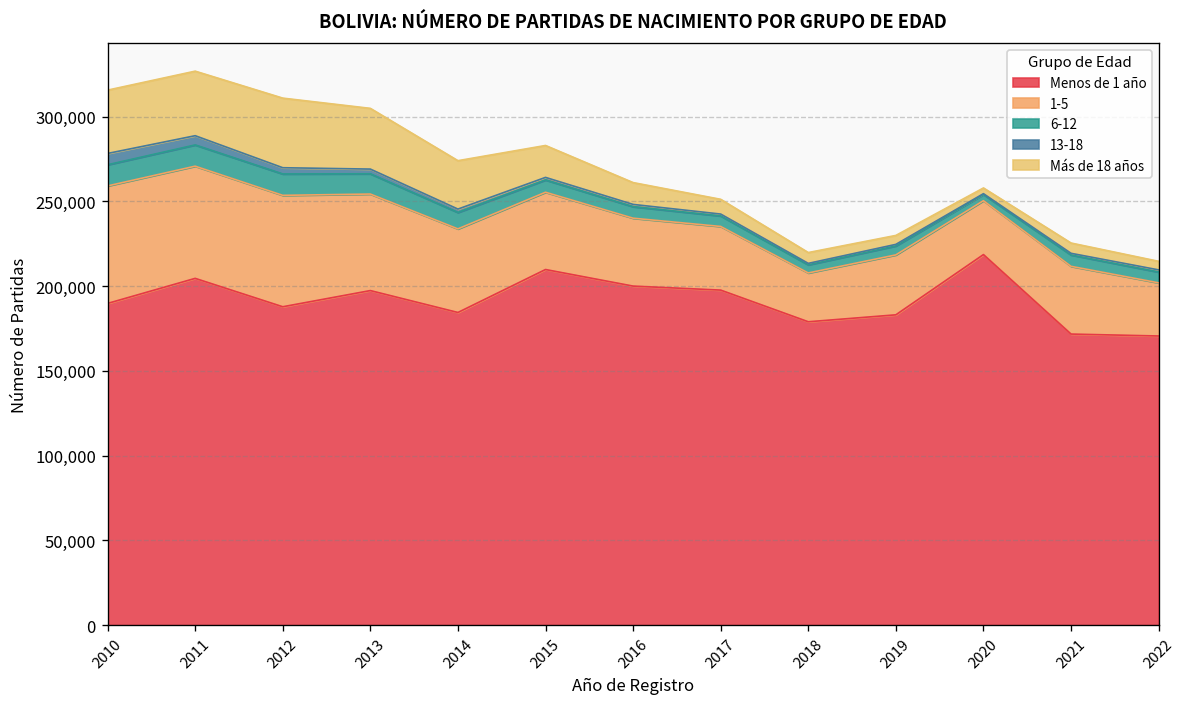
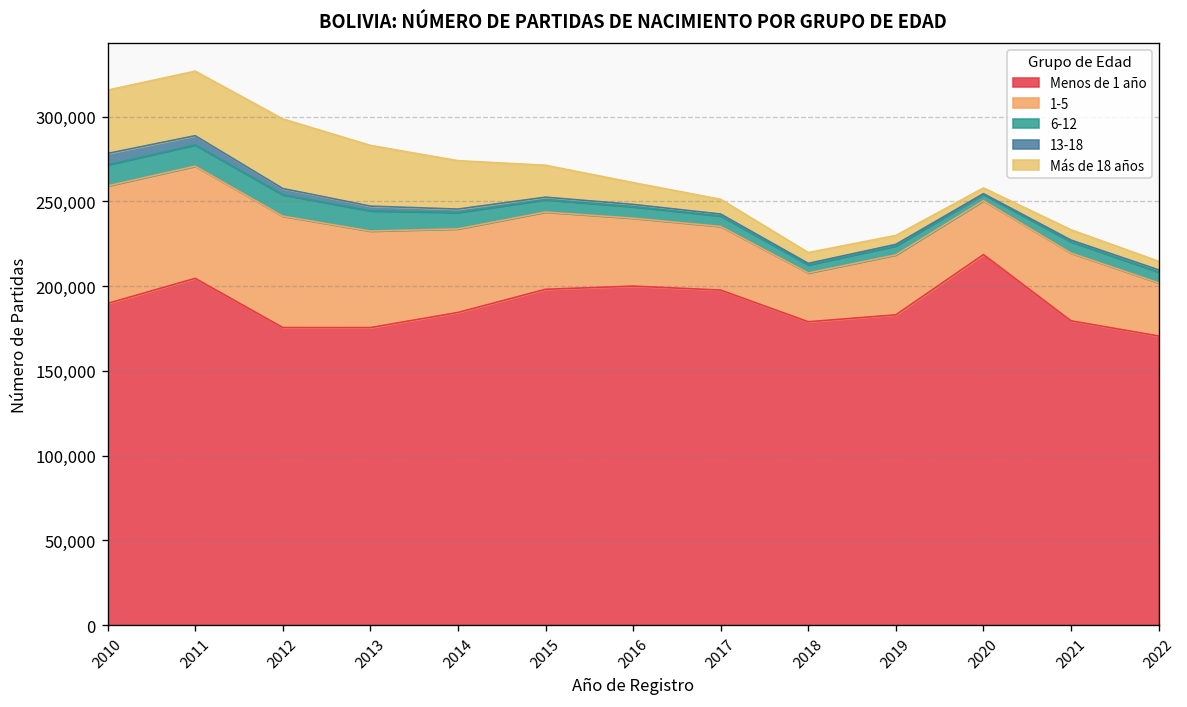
Menos de 1 año, 2012: 188,000 -> 176,000
Menos de 1 año, 2013: 197,000 -> 175,000
Menos de 1 año, 2015: 210,000 -> 198,000
Menos de 1 año, 2021: 172,000 -> 179,000
